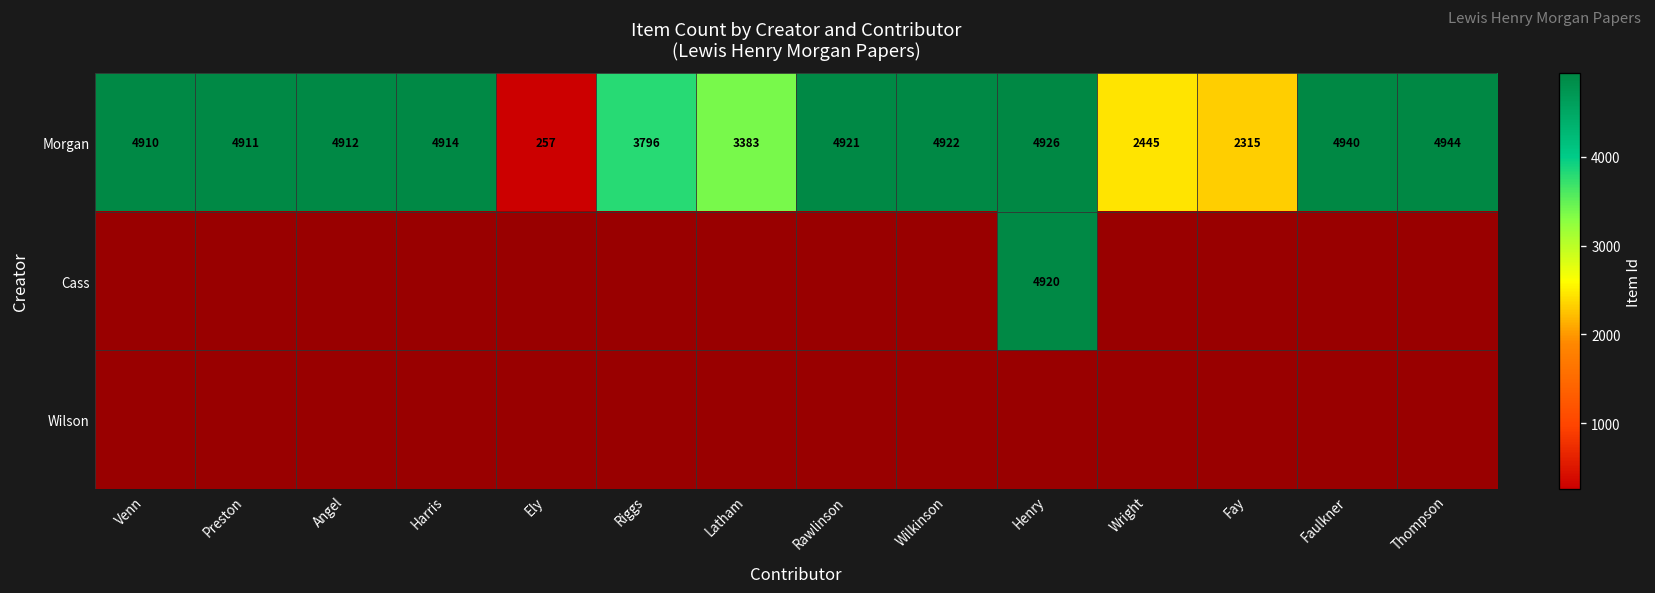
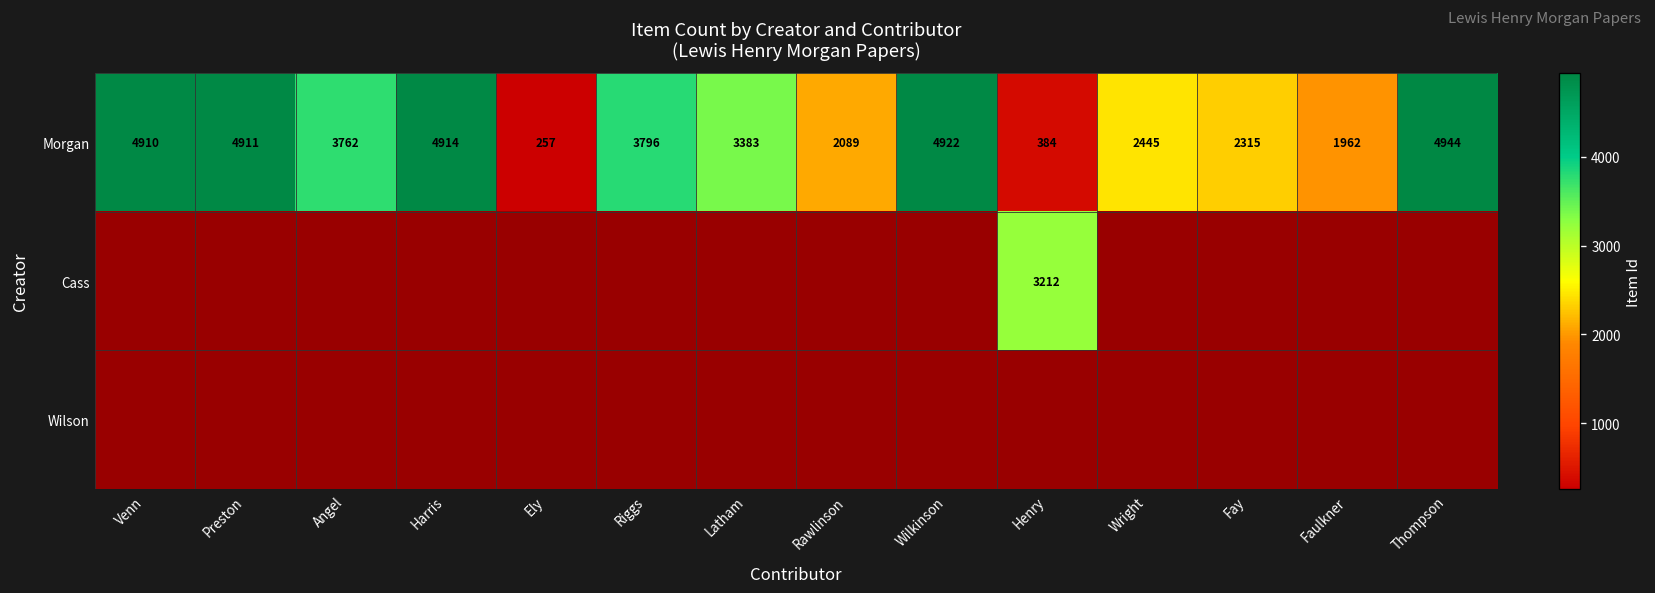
Morgan, Angel: 4912 -> 3762
Morgan, Rawlinson: 4921 -> 2089
Morgan, Henry: 4926 -> 384
Morgan, Faulkner: 4940 -> 1962
Cass, Henry: 4920 -> 3212
